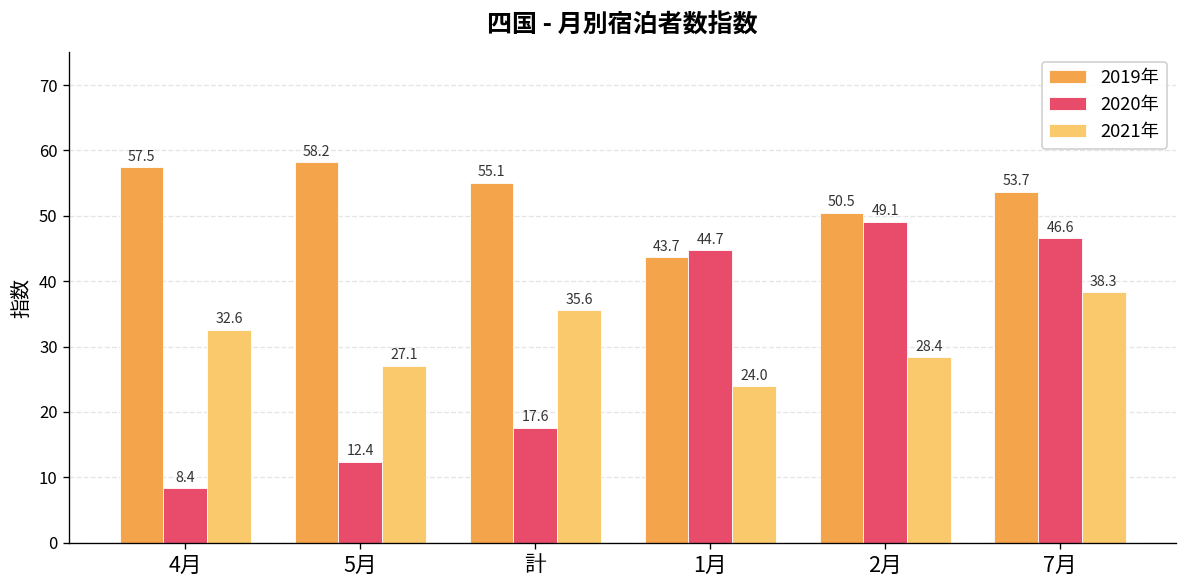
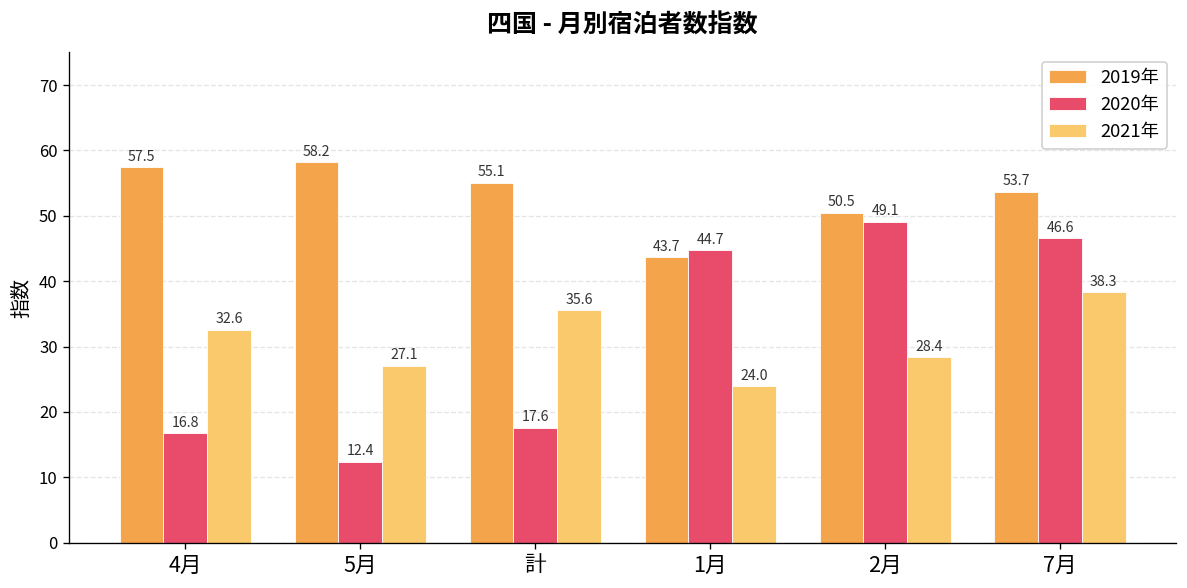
2020年, 4月: 8.4 -> 16.8
